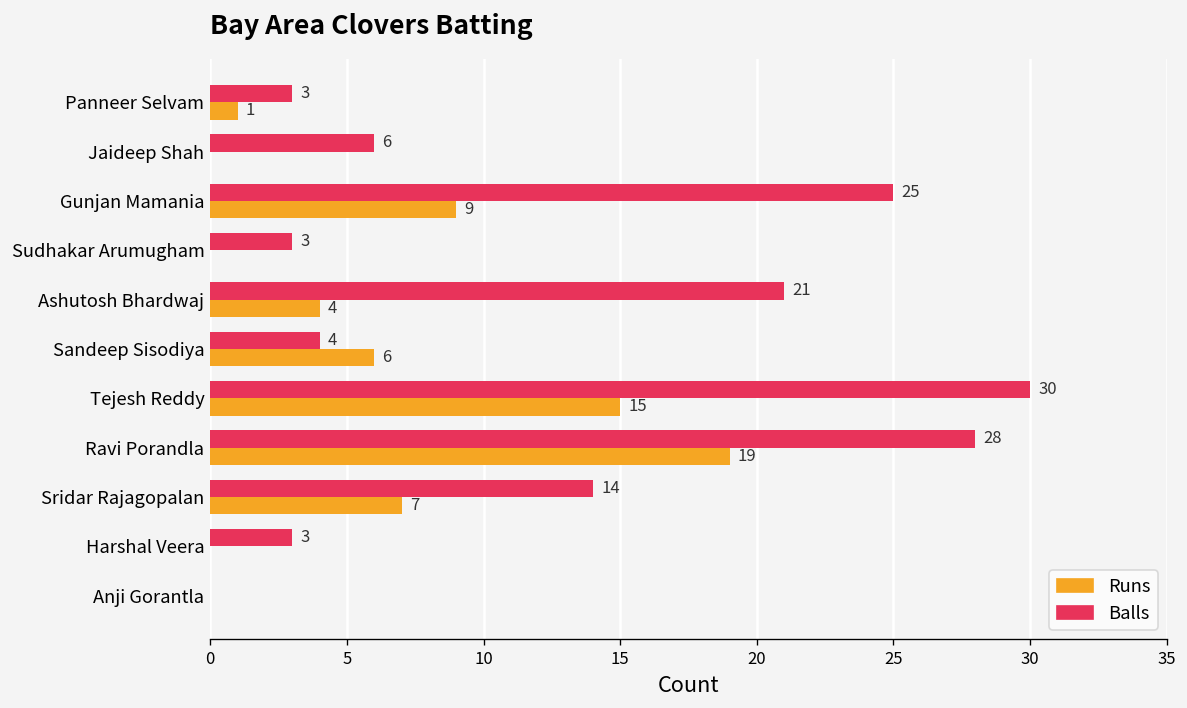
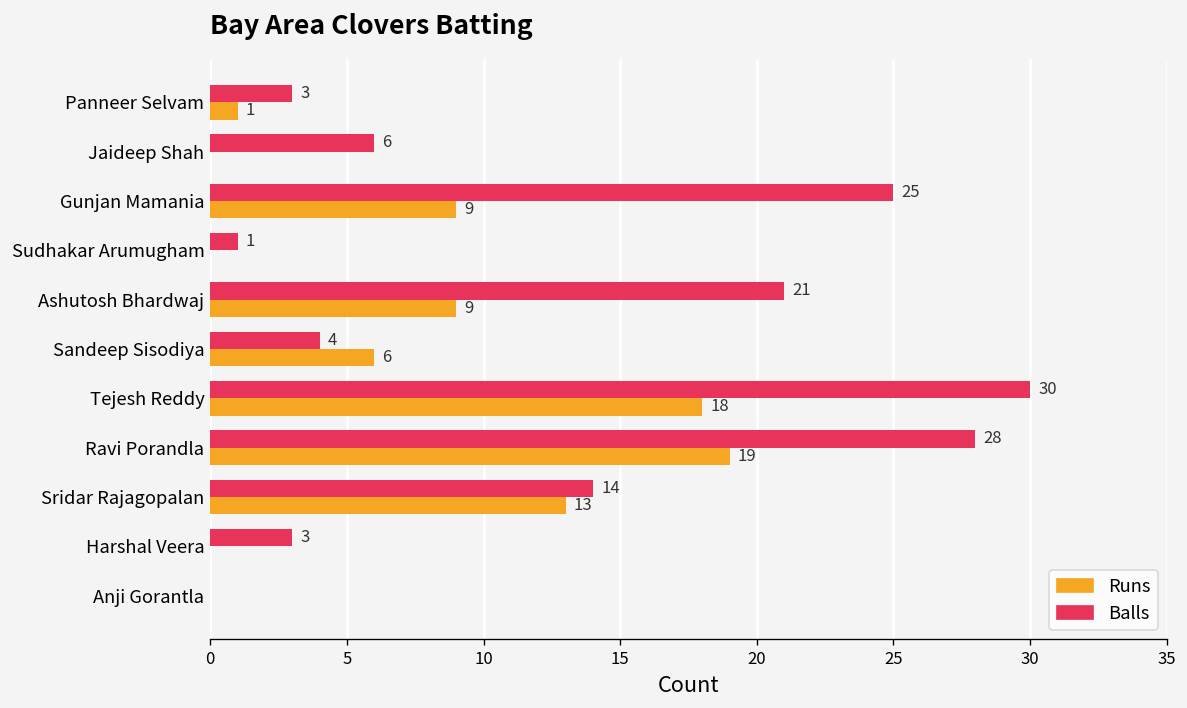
Balls, Sudhakar Arumugham: 3 -> 1
Runs, Ashutosh Bhardwaj: 4 -> 9
Runs, Tejesh Reddy: 15 -> 18
Runs, Sridar Rajagopalan: 7 -> 13
